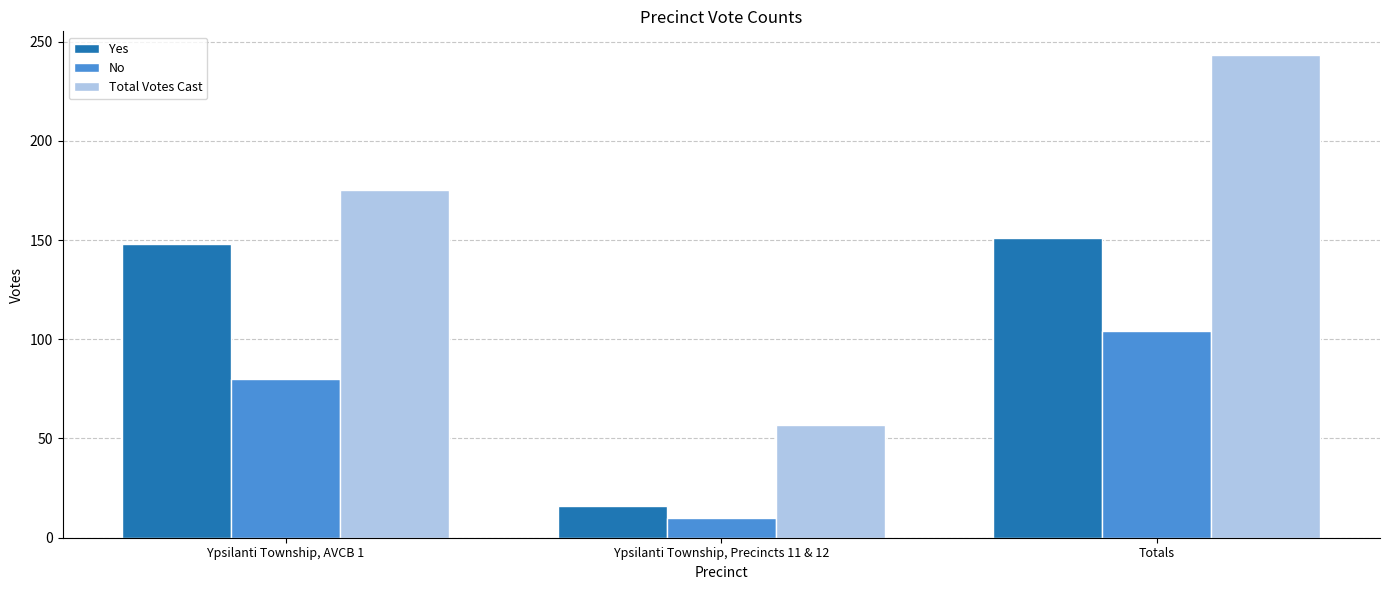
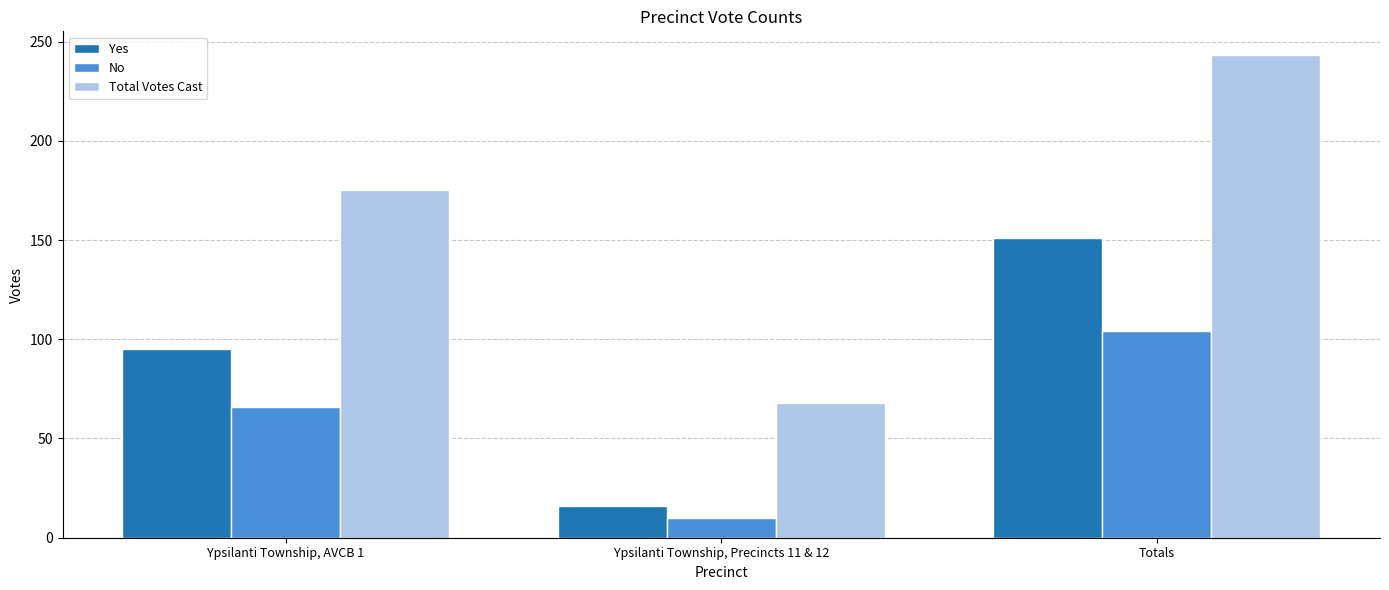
Yes, Ypsilanti Township, AVCB 1: 148 -> 95
No, Ypsilanti Township, AVCB 1: 80 -> 66
Total Votes Cast, Ypsilanti Township, Precincts 11 & 12: 57 -> 68
